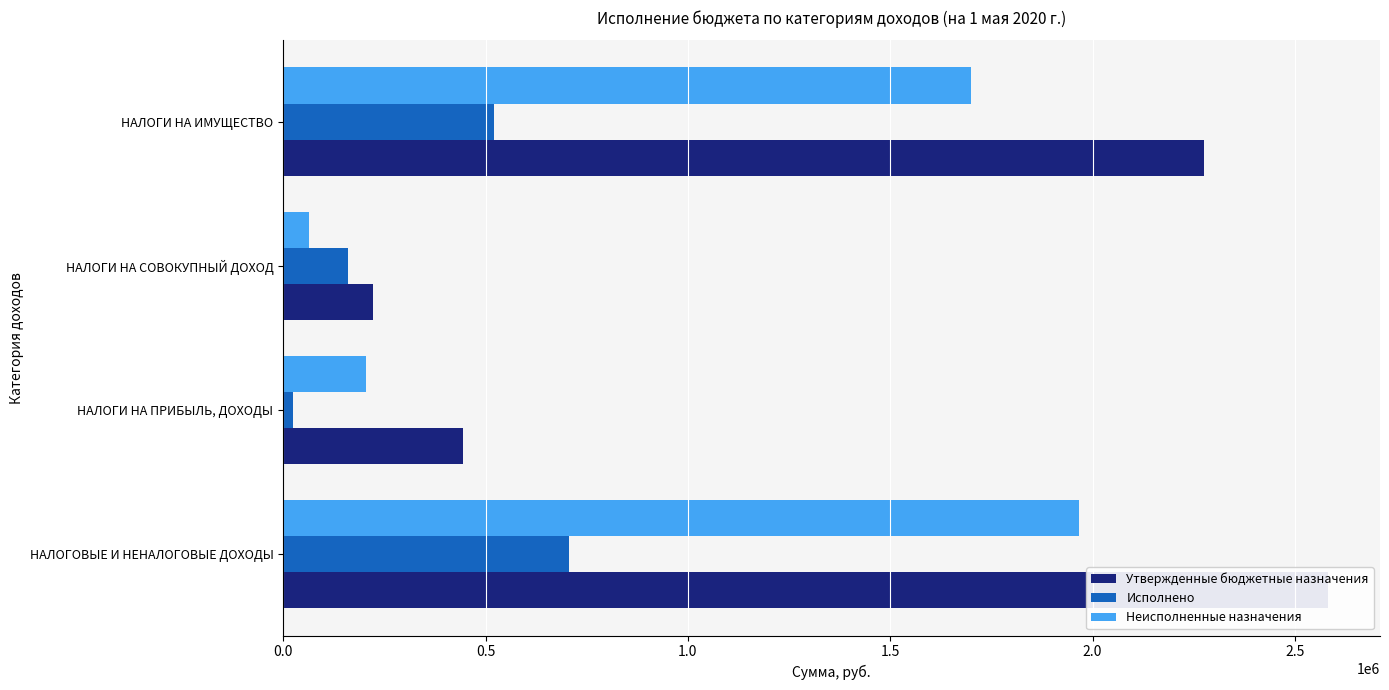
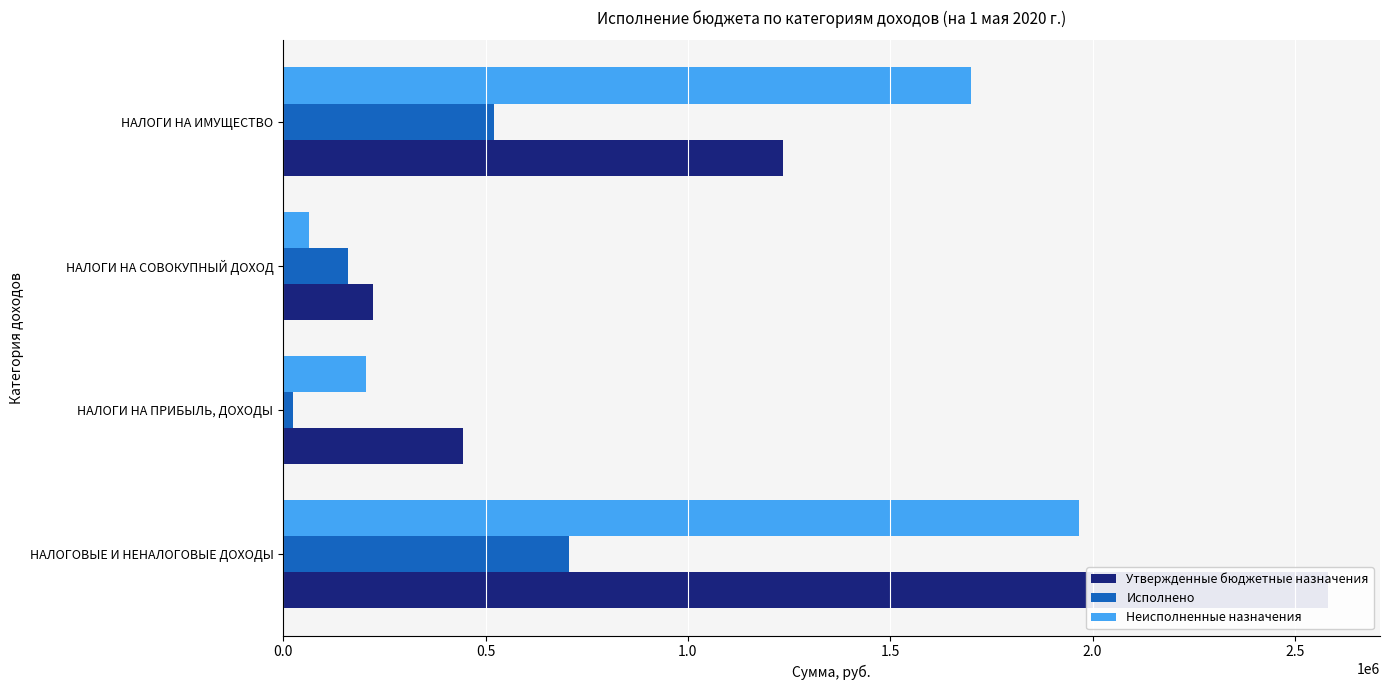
Утвержденные бюджетные назначения, НАЛОГИ НА ИМУЩЕСТВО: 2280000 -> 1230000
